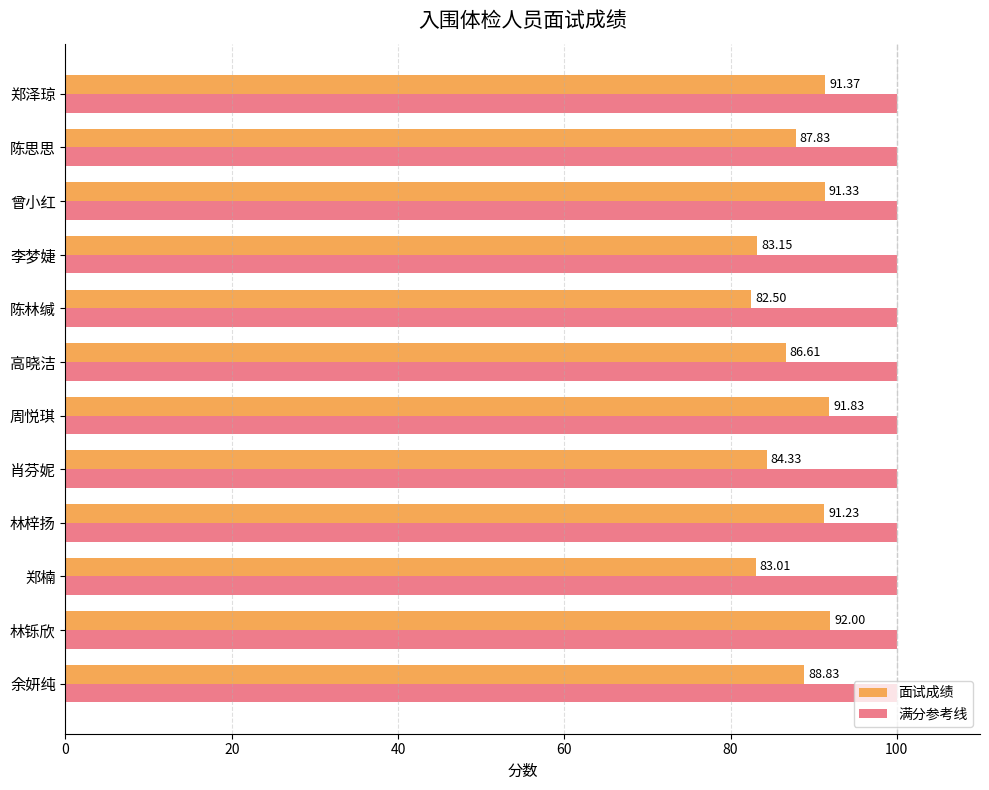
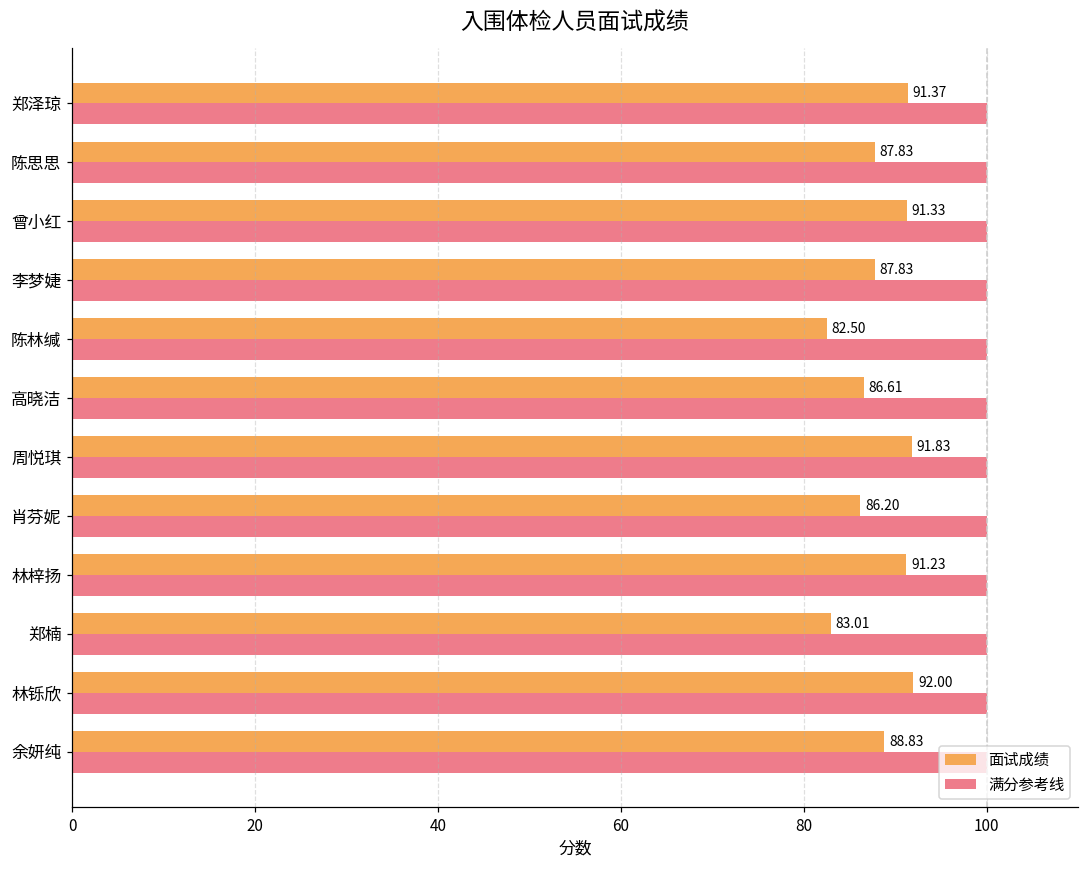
面试成绩, 李梦婕: 83.15 -> 87.83
面试成绩, 肖芬妮: 84.33 -> 86.20
